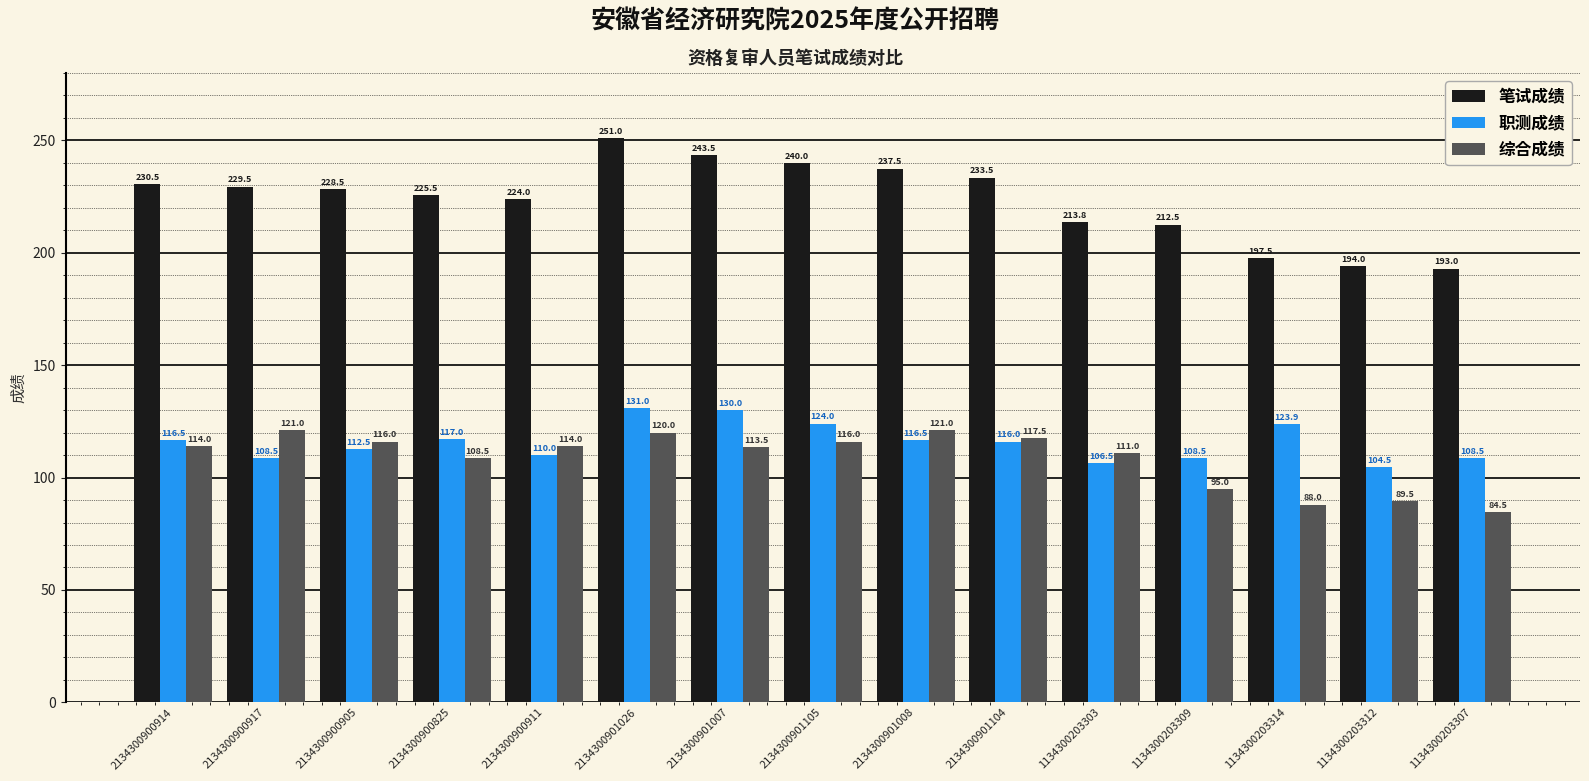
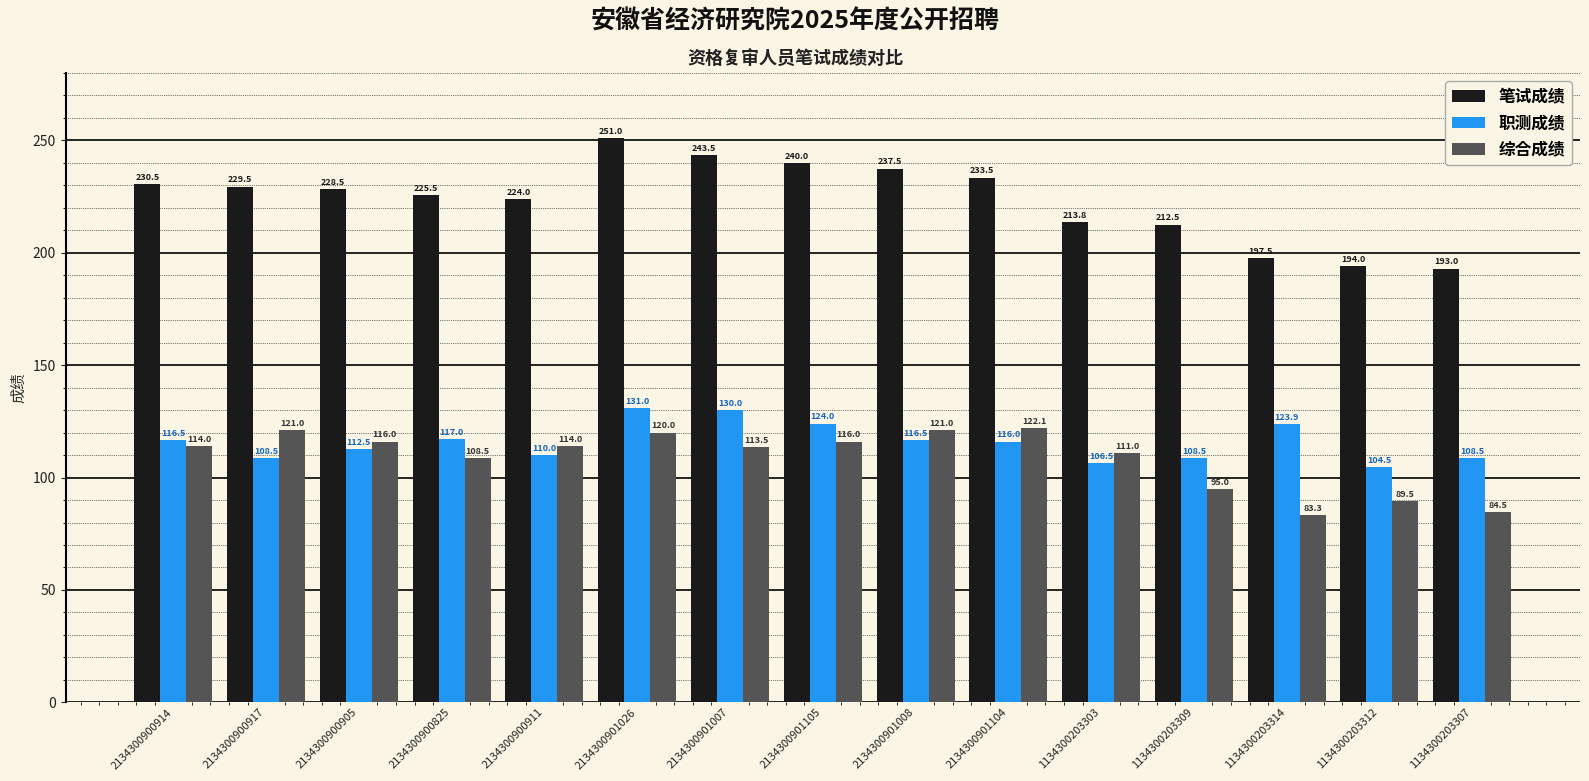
综合成绩, 2134300901104: 117.5 -> 122.1
综合成绩, 1134300203314: 88.0 -> 83.3
